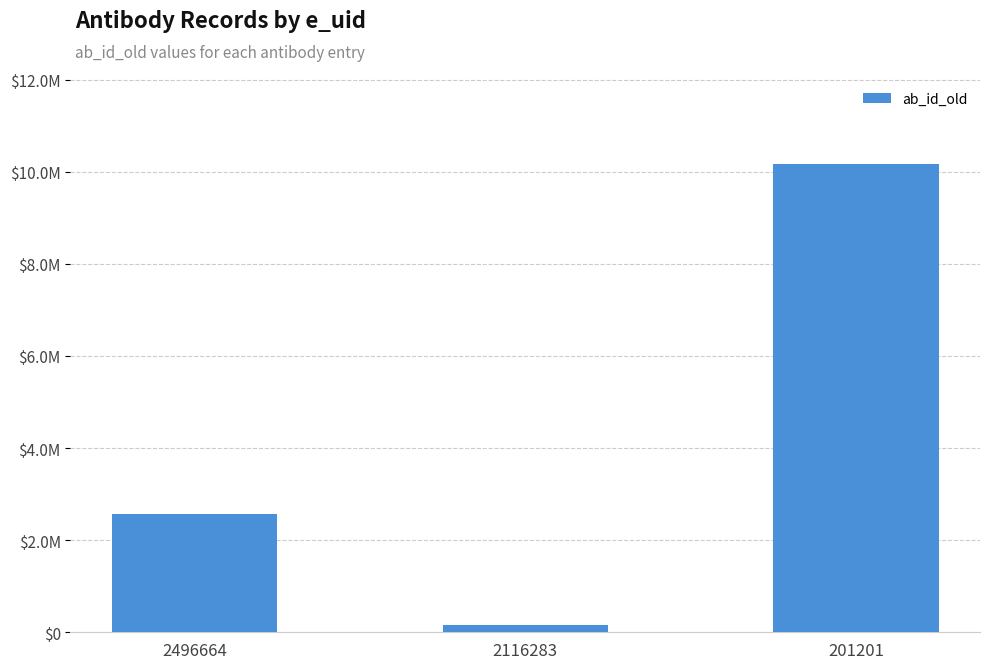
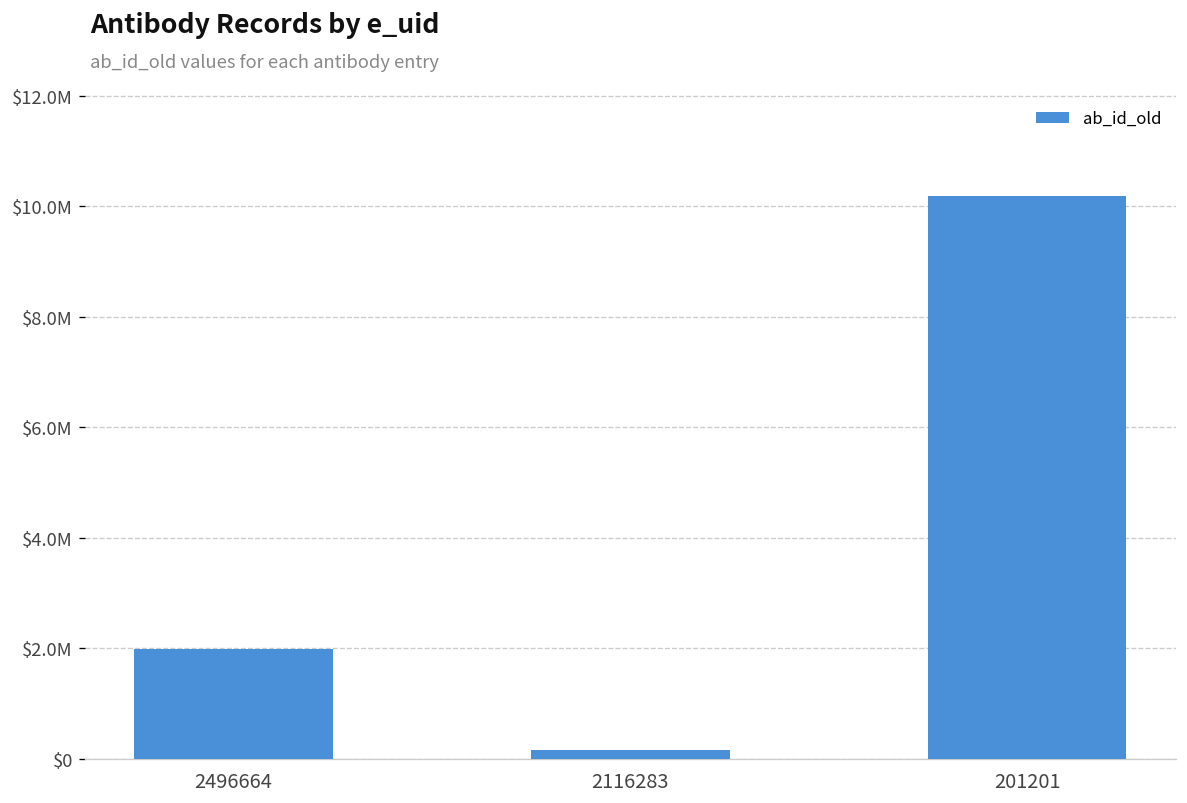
2496664: $2600000 -> $2000000
